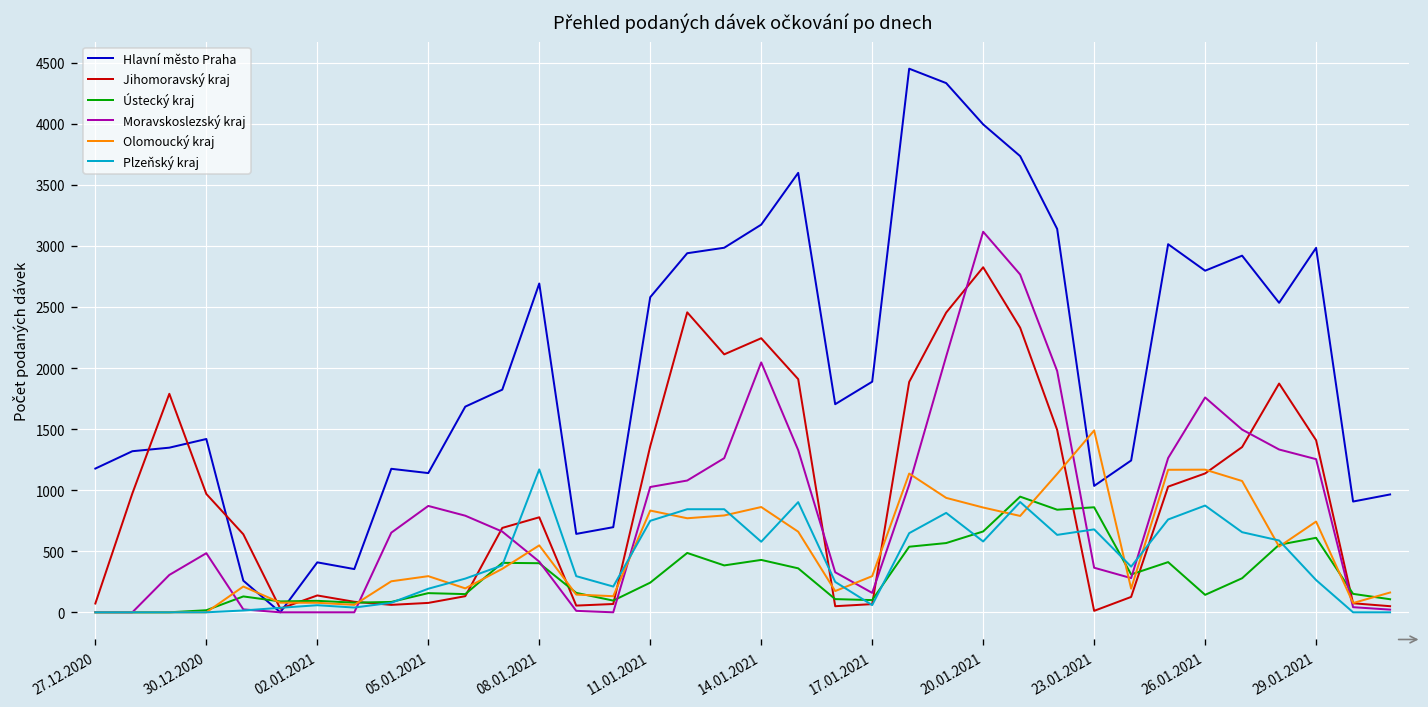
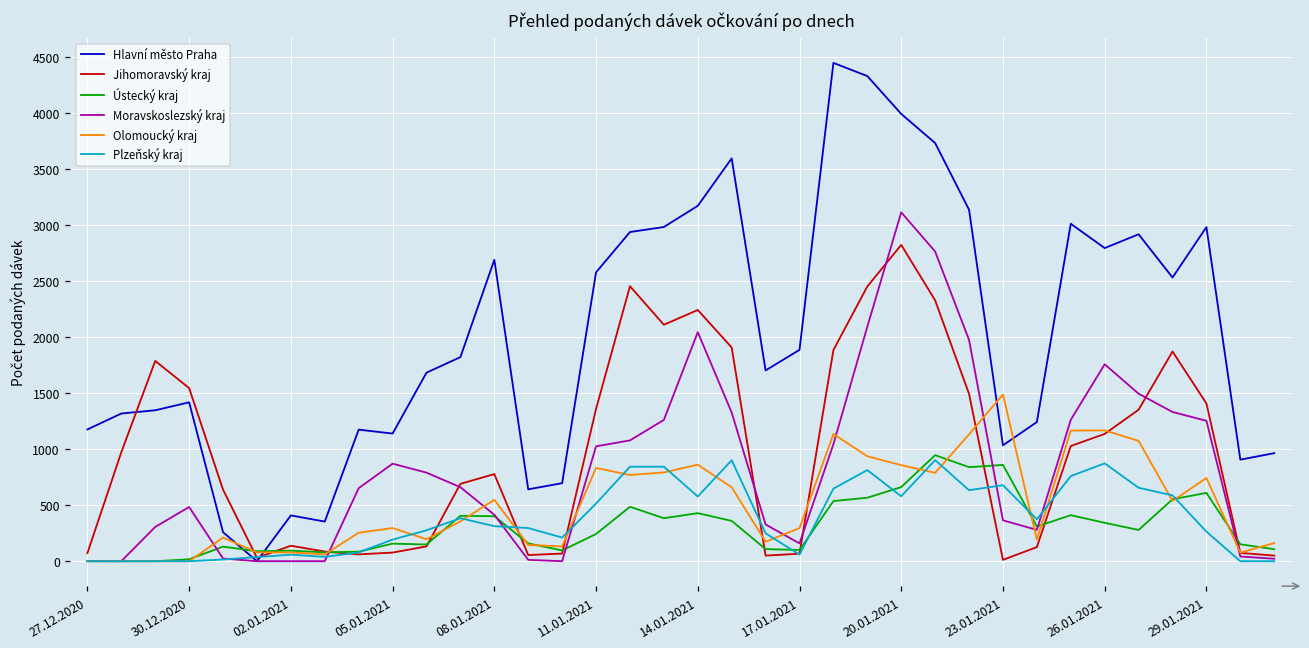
Jihomoravský kraj, 30.12.2020: 970 -> 1550
Plzeňský kraj, 08.01.2021: 1170 -> 310
Plzeňský kraj, 11.01.2021: 750 -> 520
Ústecký kraj, 26.01.2021: 140 -> 340
